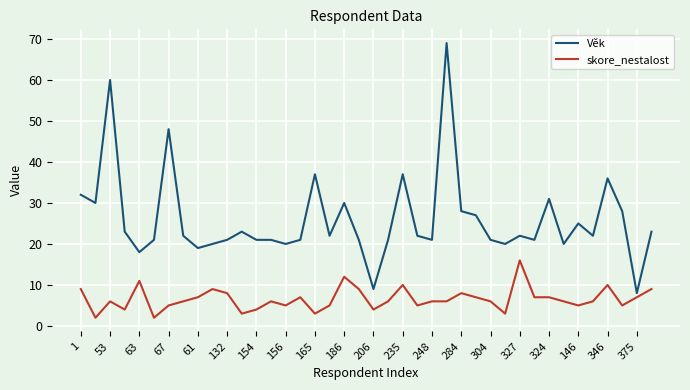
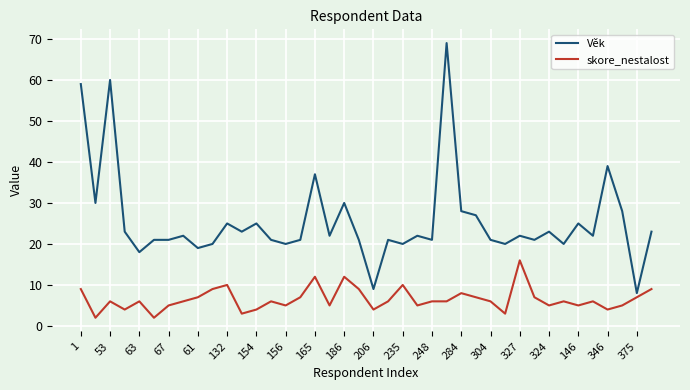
Věk, 1: 32 -> 59
skore_nestalost, 63: 11 -> 6
Věk, 67: 48 -> 21
Věk, 132: 21 -> 25
skore_nestalost, 132: 8 -> 10
Věk, 154: 21 -> 25
skore_nestalost, 165: 3 -> 12
Věk, 235: 37 -> 20
Věk, 324: 31 -> 23
skore_nestalost, 324: 7 -> 5
Věk, 346: 36 -> 39
skore_nestalost, 346: 10 -> 4
